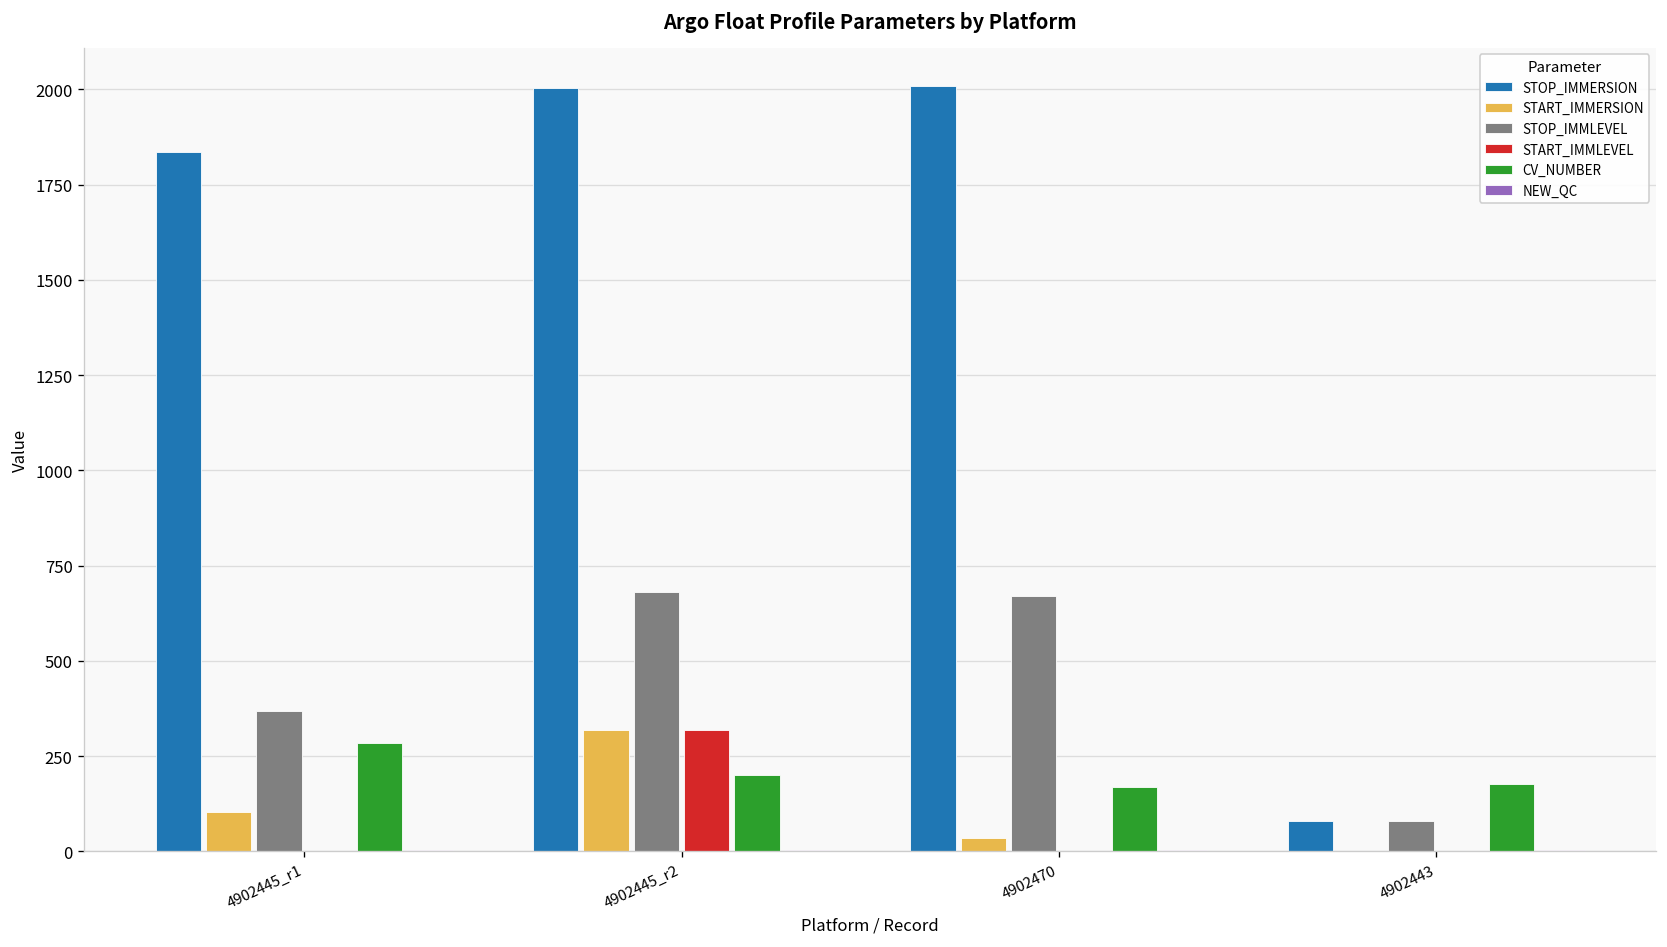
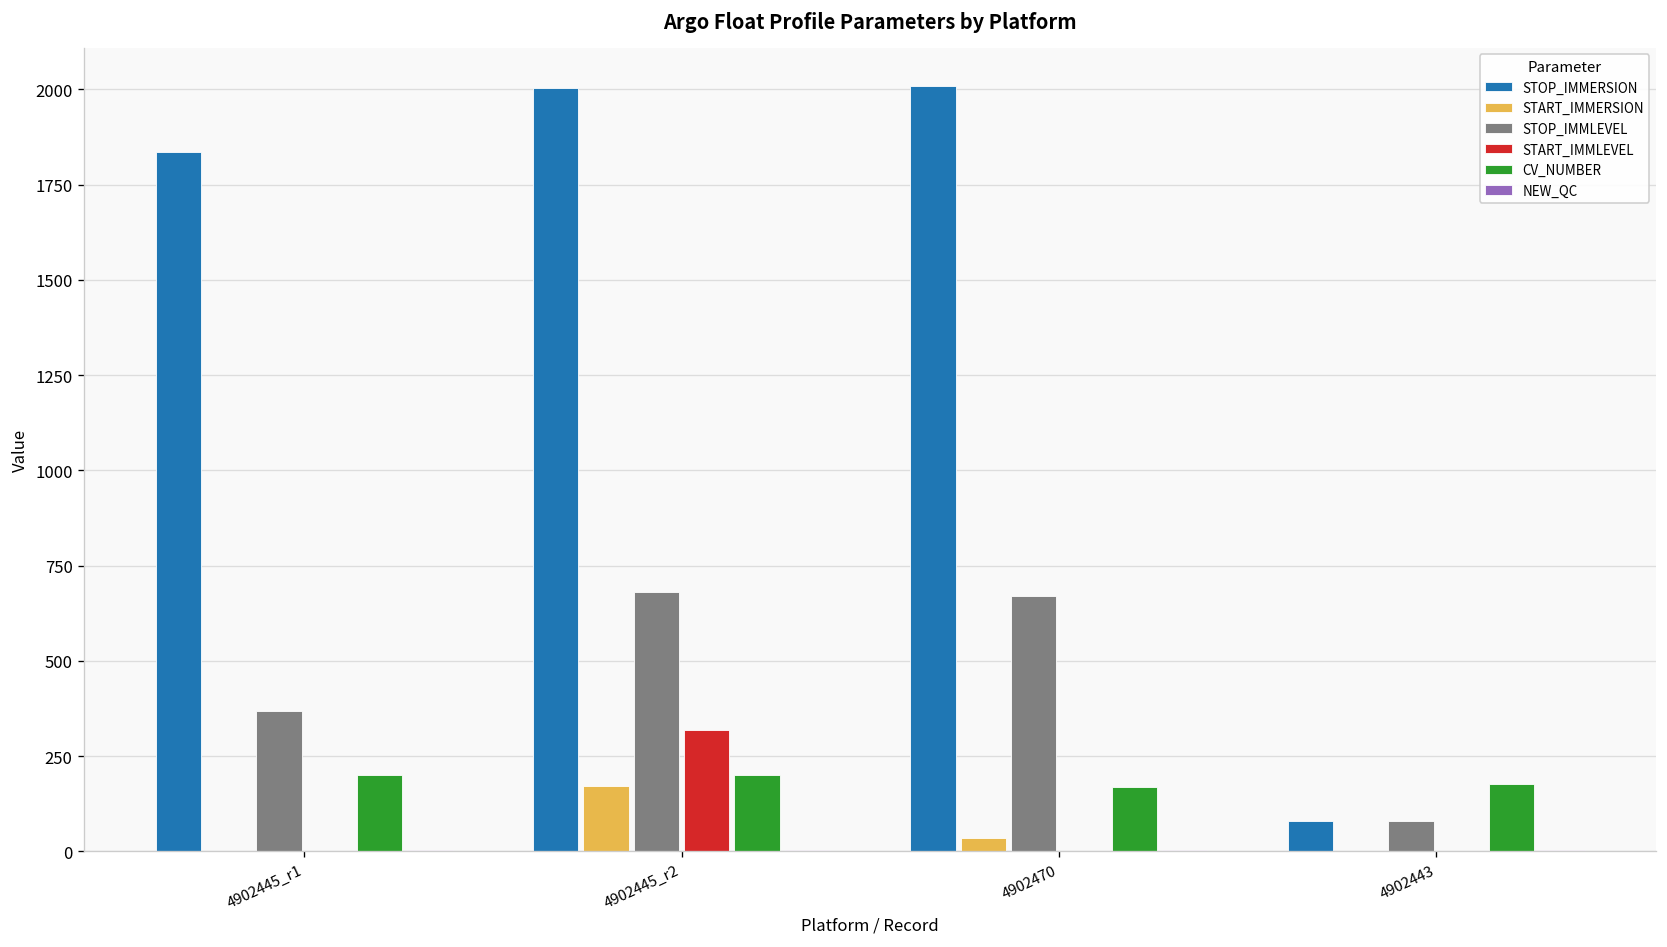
START_IMMERSION, 4902445_r1: 100 -> 0
CV_NUMBER, 4902445_r1: 290 -> 200
START_IMMERSION, 4902445_r2: 320 -> 170
